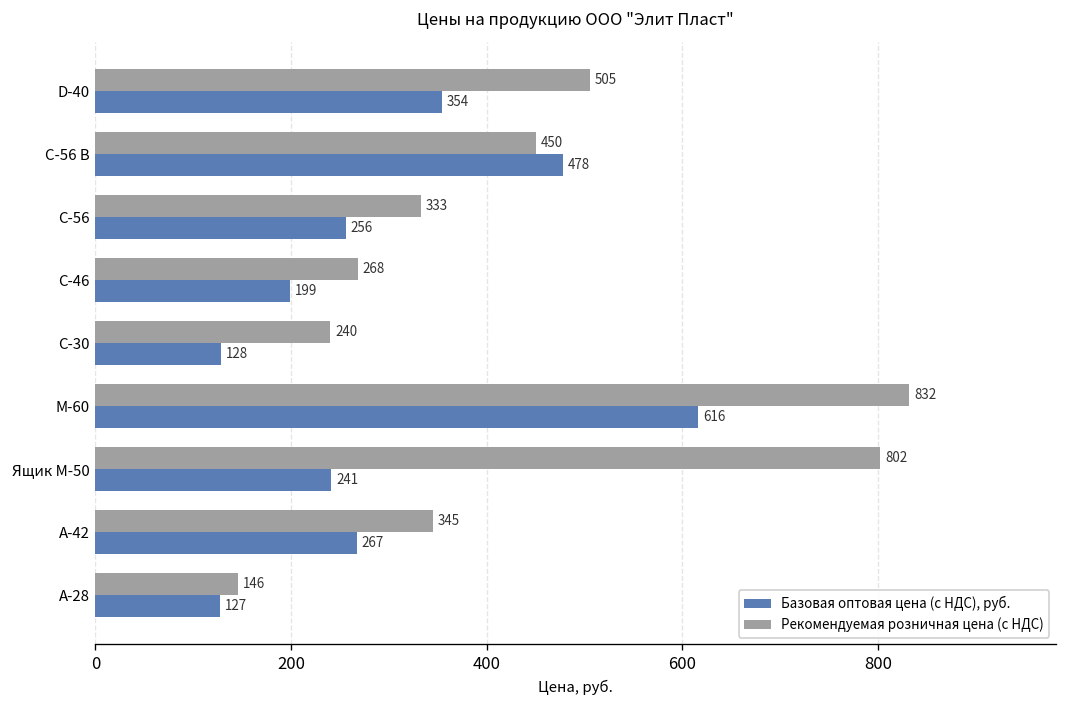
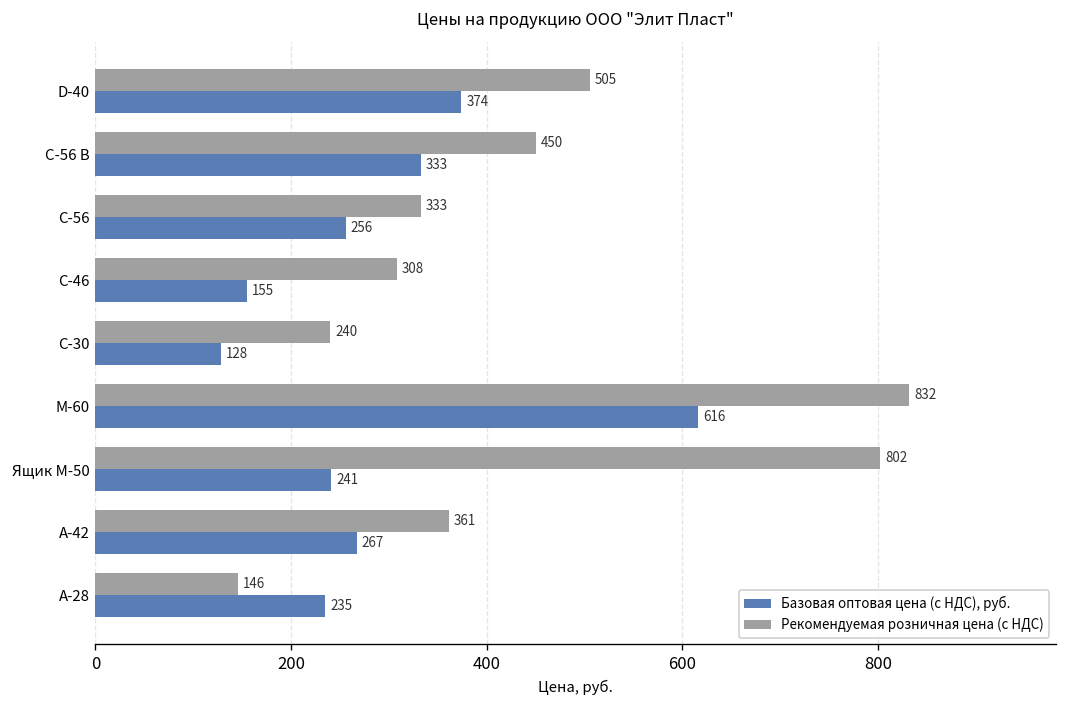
Базовая оптовая цена (с НДС), руб., D-40: 354 -> 374
Базовая оптовая цена (с НДС), руб., С-56 В: 478 -> 333
Рекомендуемая розничная цена (с НДС), С-46: 268 -> 308
Базовая оптовая цена (с НДС), руб., С-46: 199 -> 155
Рекомендуемая розничная цена (с НДС), А-42: 345 -> 361
Базовая оптовая цена (с НДС), руб., А-28: 127 -> 235
